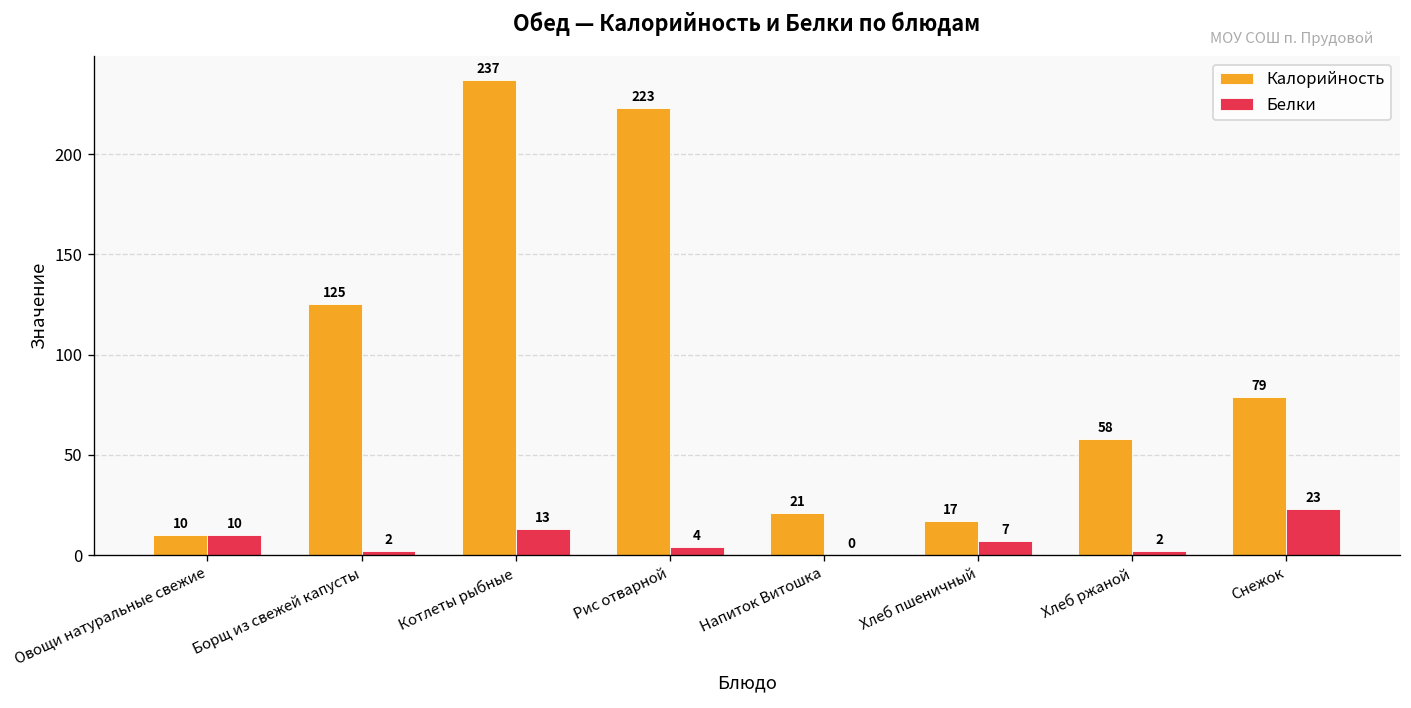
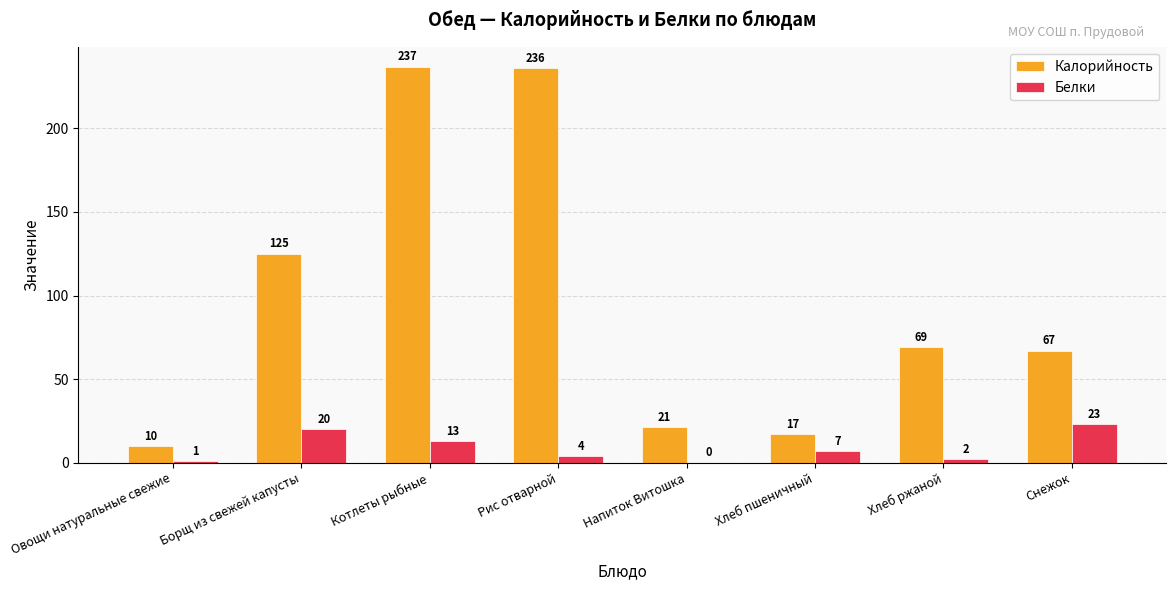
Белки, Овощи натуральные свежие: 10 -> 1
Белки, Борщ из свежей капусты: 2 -> 20
Калорийность, Рис отварной: 223 -> 236
Калорийность, Хлеб ржаной: 58 -> 69
Калорийность, Снежок: 79 -> 67
